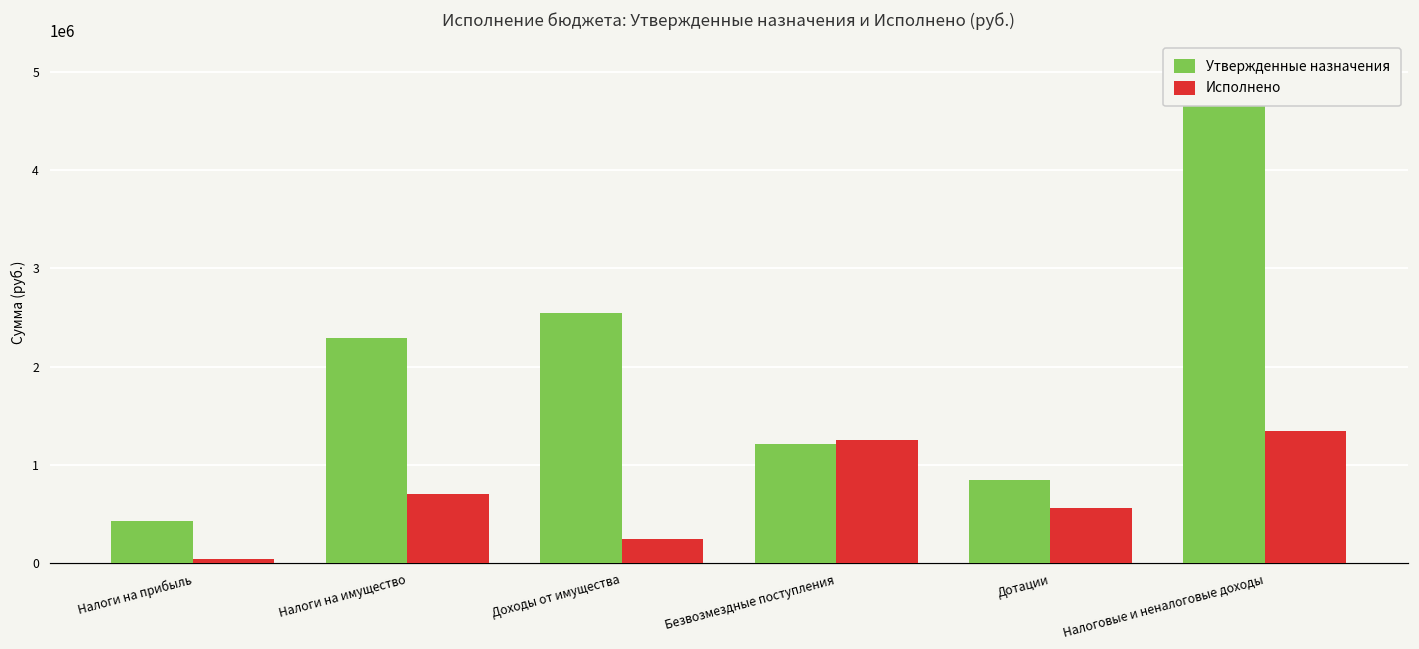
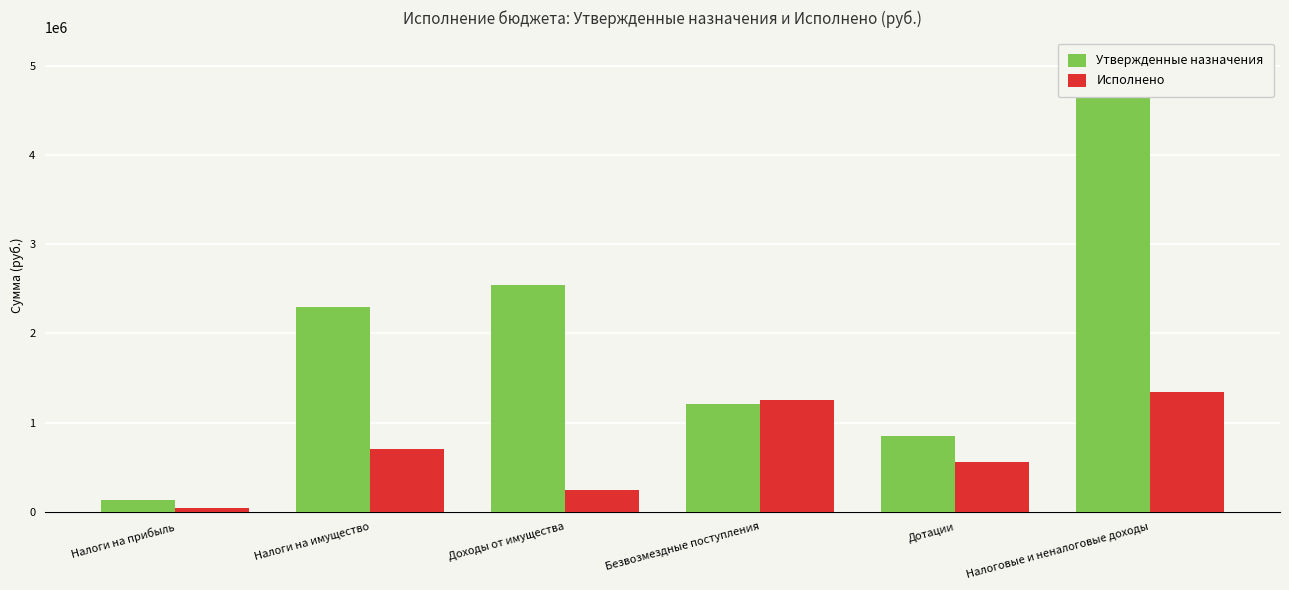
Утвержденные назначения, Налоги на прибыль: 400000 -> 100000
